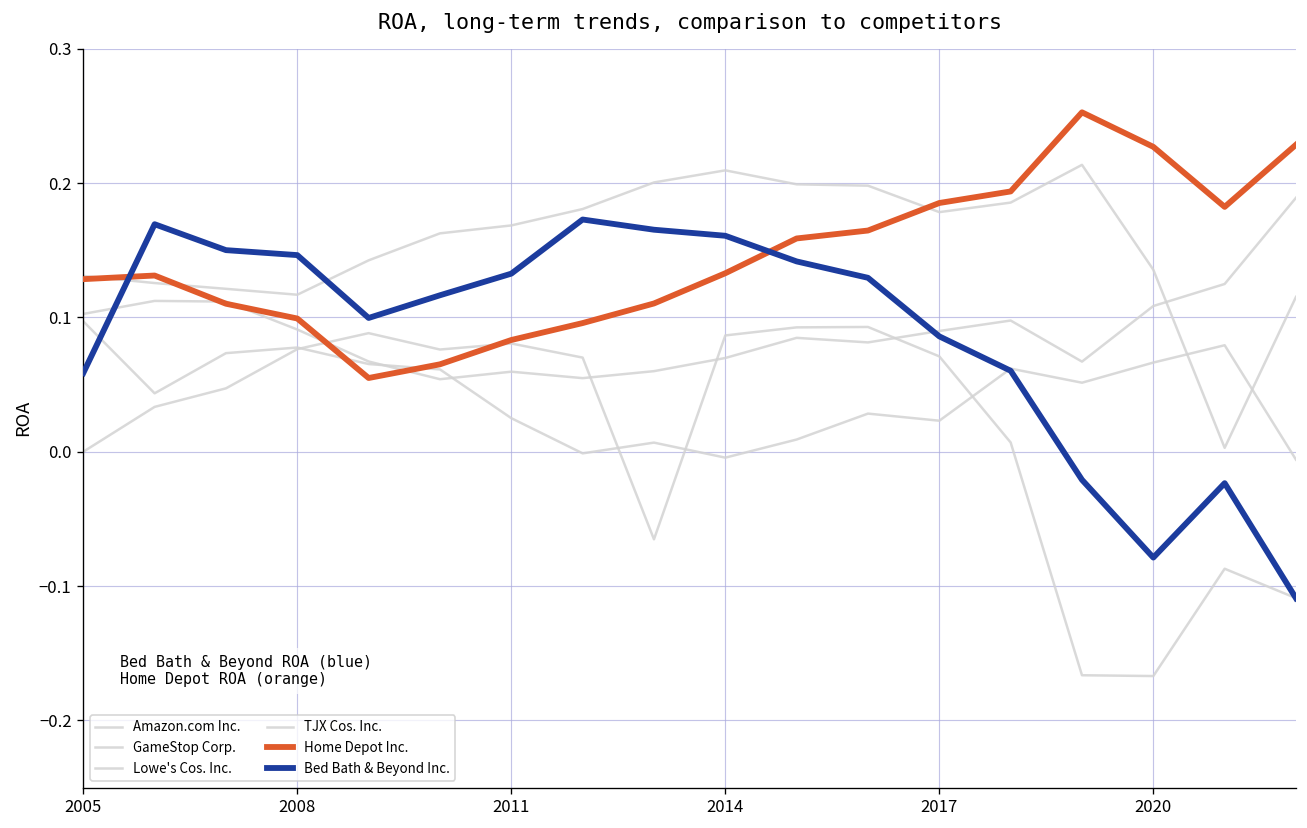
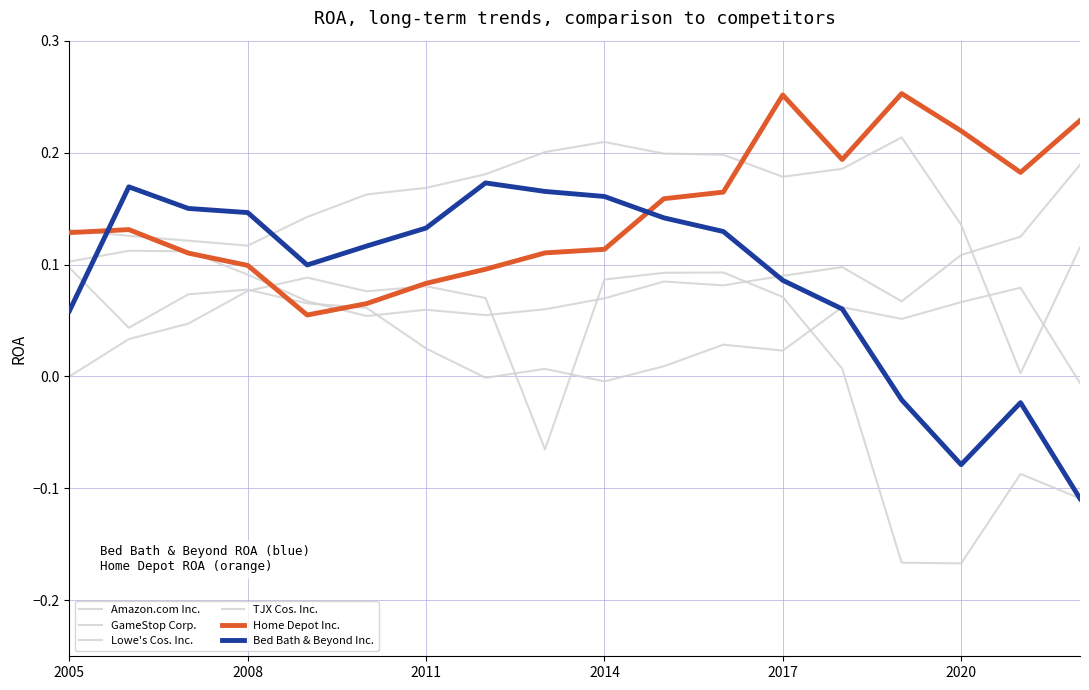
Home Depot Inc., 2014: 0.133 -> 0.114
Home Depot Inc., 2017: 0.185 -> 0.252
Home Depot Inc., 2020: 0.227 -> 0.219
